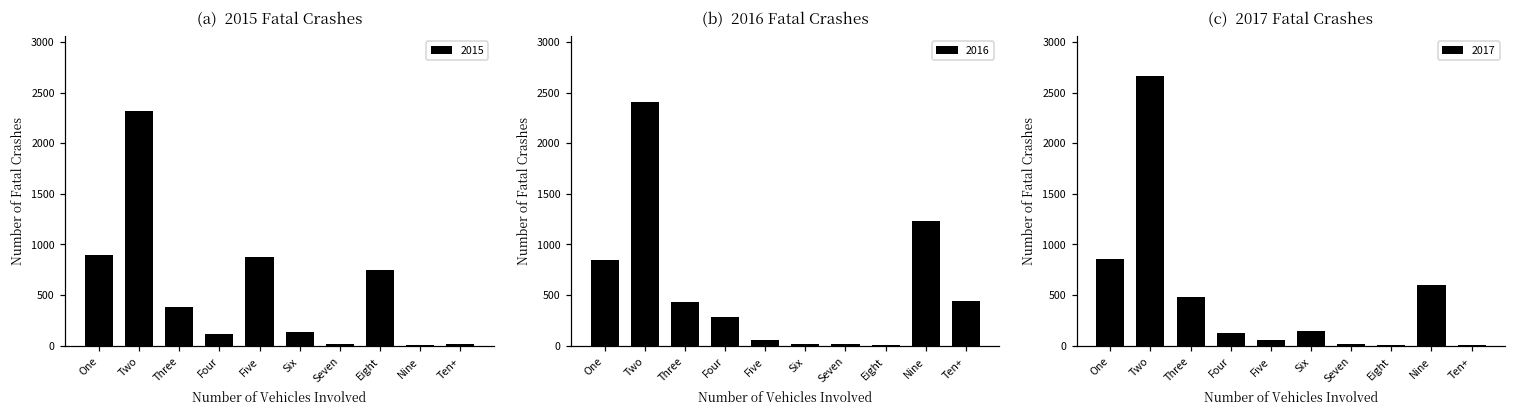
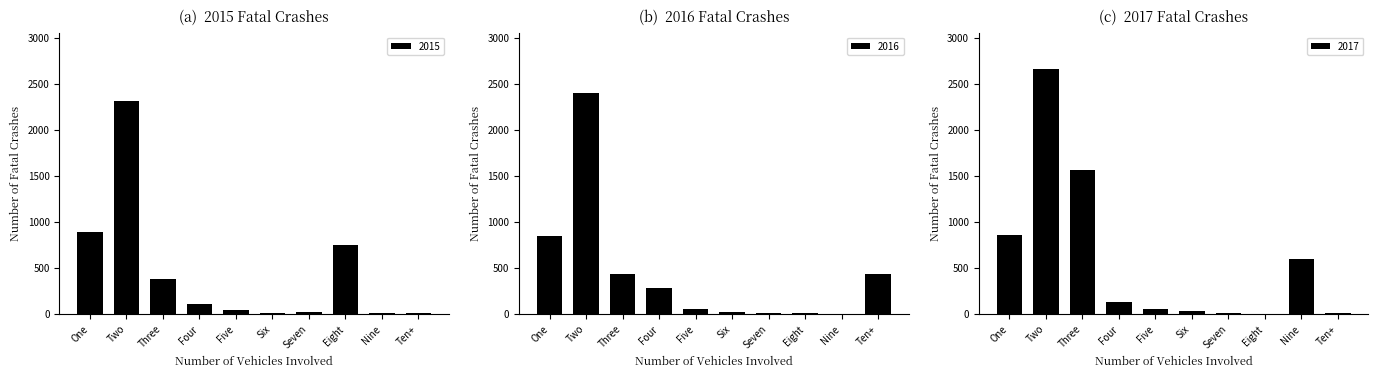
(a) 2015 Fatal Crashes, Five: 900 -> 0
(a) 2015 Fatal Crashes, Six: 100 -> 0
(b) 2016 Fatal Crashes, Nine: 1200 -> 0
(c) 2017 Fatal Crashes, Three: 500 -> 1600
(c) 2017 Fatal Crashes, Six: 100 -> 0
